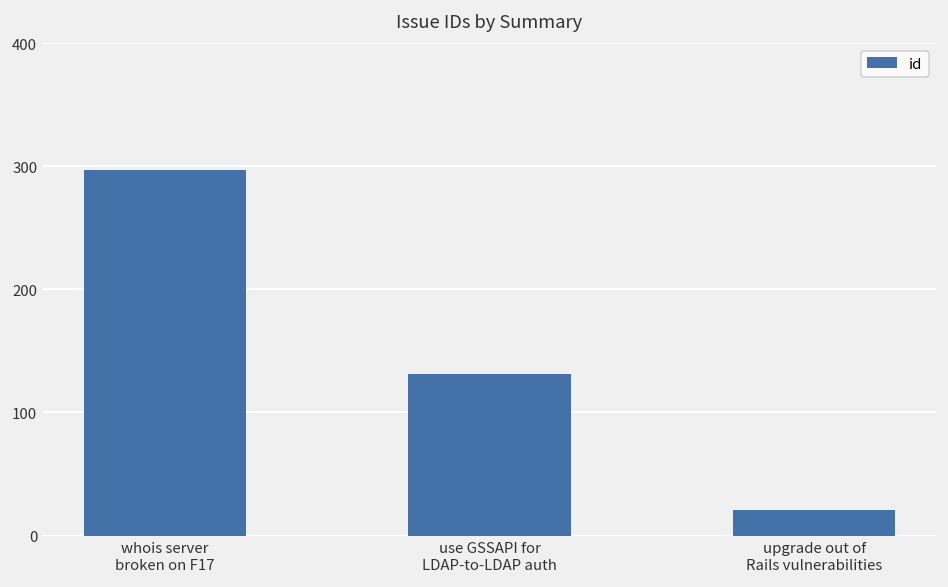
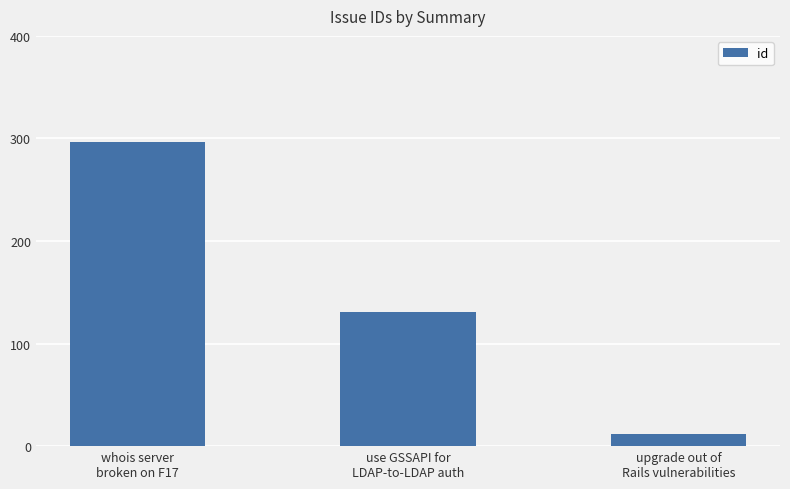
upgrade out of Rails vulnerabilities: 21 -> 12
